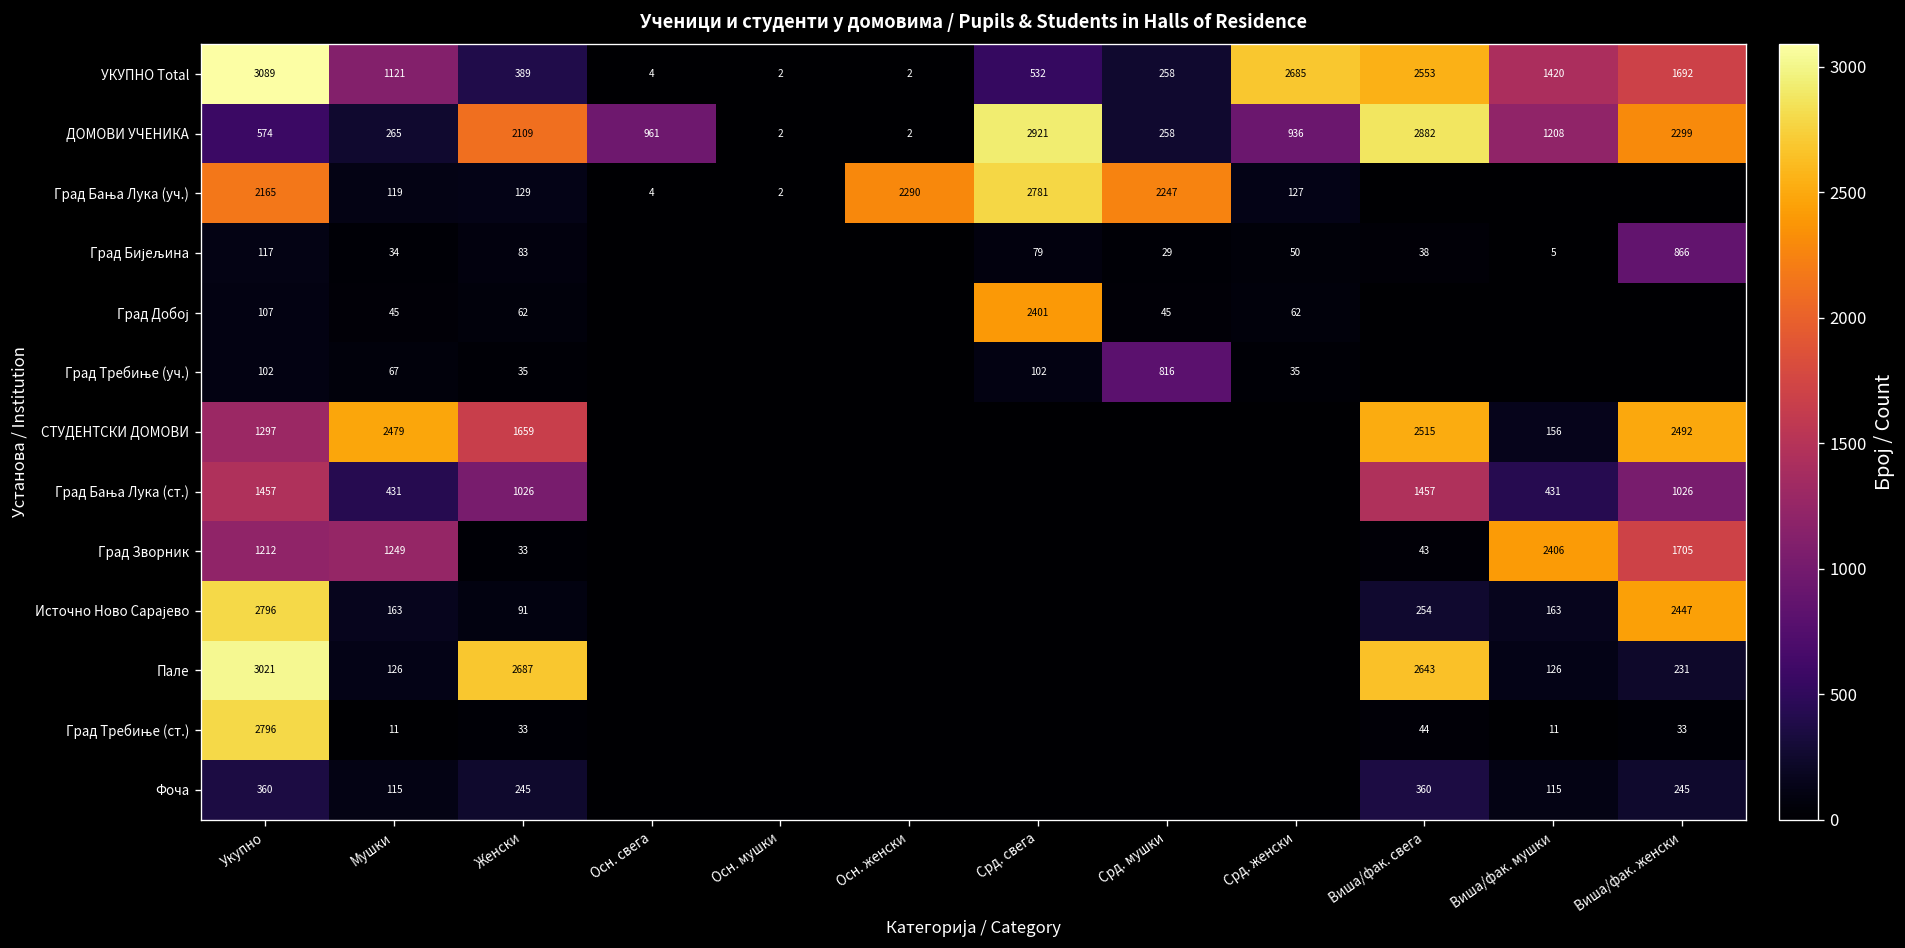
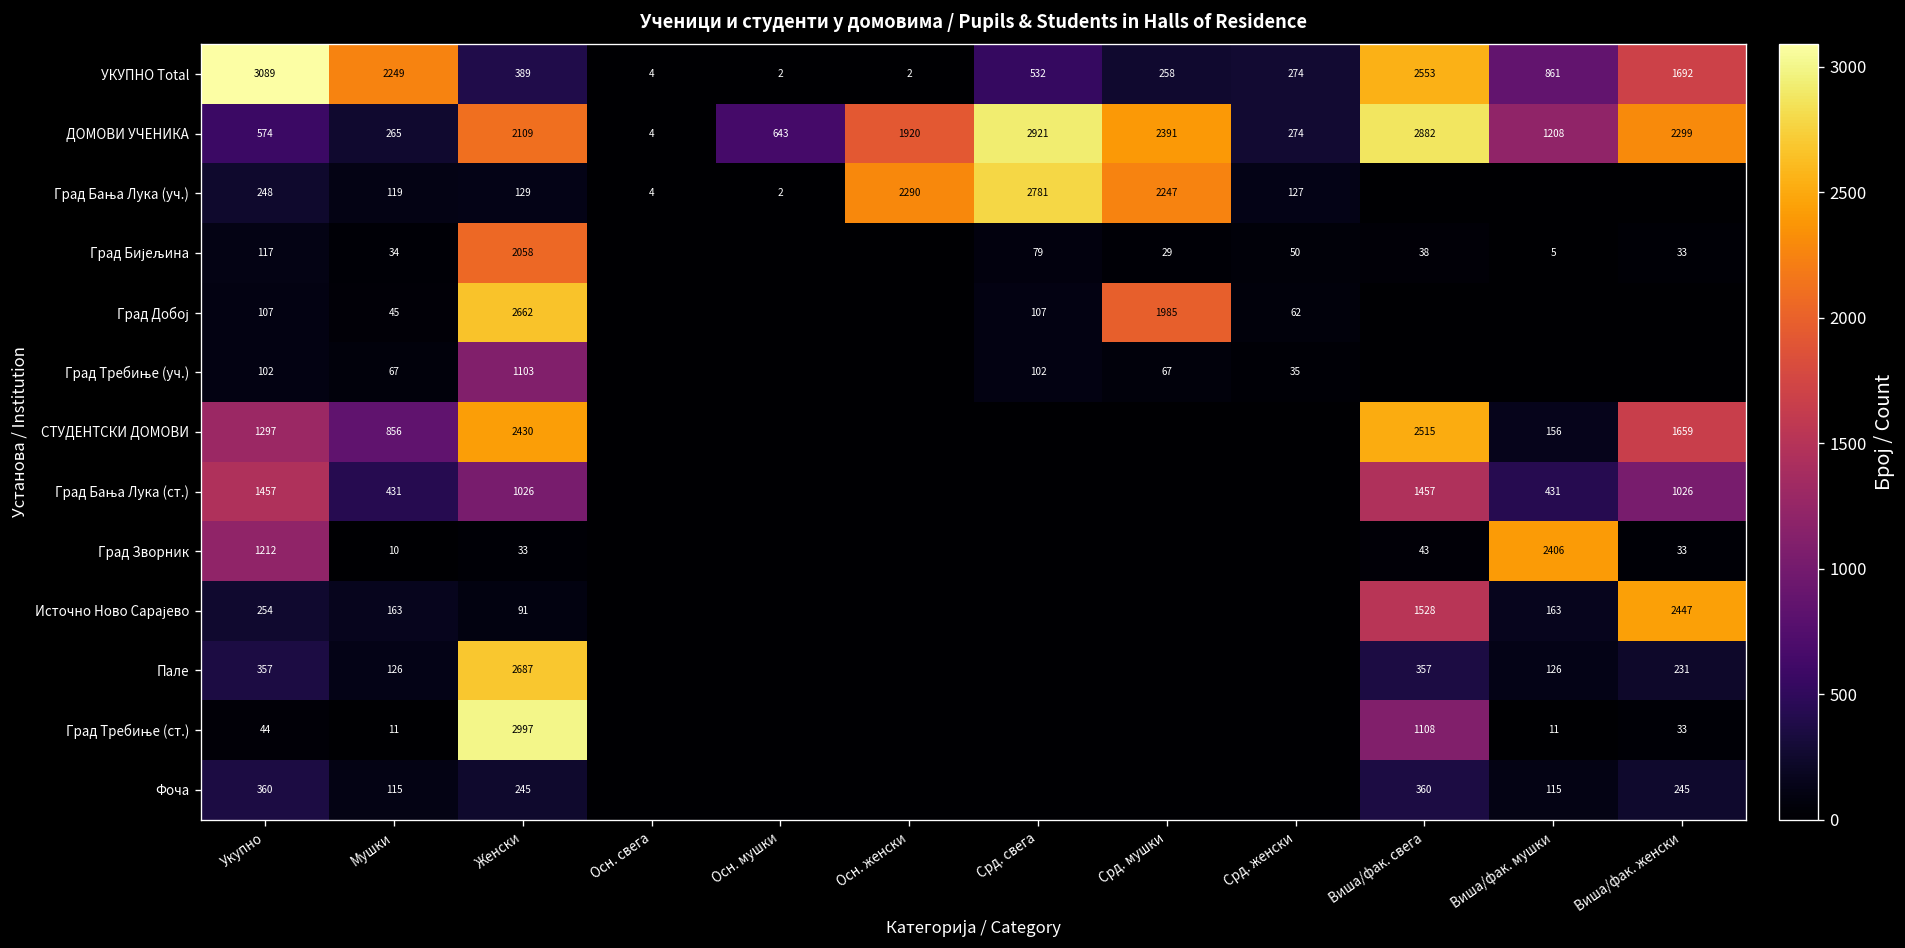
УКУПНО Total, Мушки: 1121 -> 2249
УКУПНО Total, Срд. женски: 2685 -> 274
УКУПНО Total, Виша/фак. мушки: 1420 -> 861
ДОМОВИ УЧЕНИКА, Осн. свега: 961 -> 4
ДОМОВИ УЧЕНИКА, Осн. мушки: 2 -> 643
ДОМОВИ УЧЕНИКА, Осн. женски: 2 -> 1920
ДОМОВИ УЧЕНИКА, Срд. мушки: 258 -> 2391
ДОМОВИ УЧЕНИКА, Срд. женски: 936 -> 274
Град Бања Лука (уч.), Укупно: 2165 -> 248
Град Бијељина, Женски: 83 -> 2058
Град Бијељина, Виша/фак. женски: 866 -> 33
Град Добој, Женски: 62 -> 2662
Град Добој, Срд. свега: 2401 -> 107
Град Добој, Срд. мушки: 45 -> 1985
Град Требиње (уч.), Женски: 35 -> 1103
Град Требиње (уч.), Срд. мушки: 816 -> 67
СТУДЕНТСКИ ДОМОВИ, Мушки: 2479 -> 856
СТУДЕНТСКИ ДОМОВИ, Женски: 1659 -> 2430
СТУДЕНТСКИ ДОМОВИ, Виша/фак. женски: 2492 -> 1659
Град Зворник, Мушки: 1249 -> 10
Град Зворник, Виша/фак. женски: 1705 -> 33
Источно Ново Сарајево, Укупно: 2796 -> 254
Источно Ново Сарајево, Виша/фак. свега: 254 -> 1528
Пале, Укупно: 3021 -> 357
Пале, Виша/фак. свега: 2643 -> 357
Град Требиње (ст.), Укупно: 2796 -> 44
Град Требиње (ст.), Женски: 33 -> 2997
Град Требиње (ст.), Виша/фак. свега: 44 -> 1108
